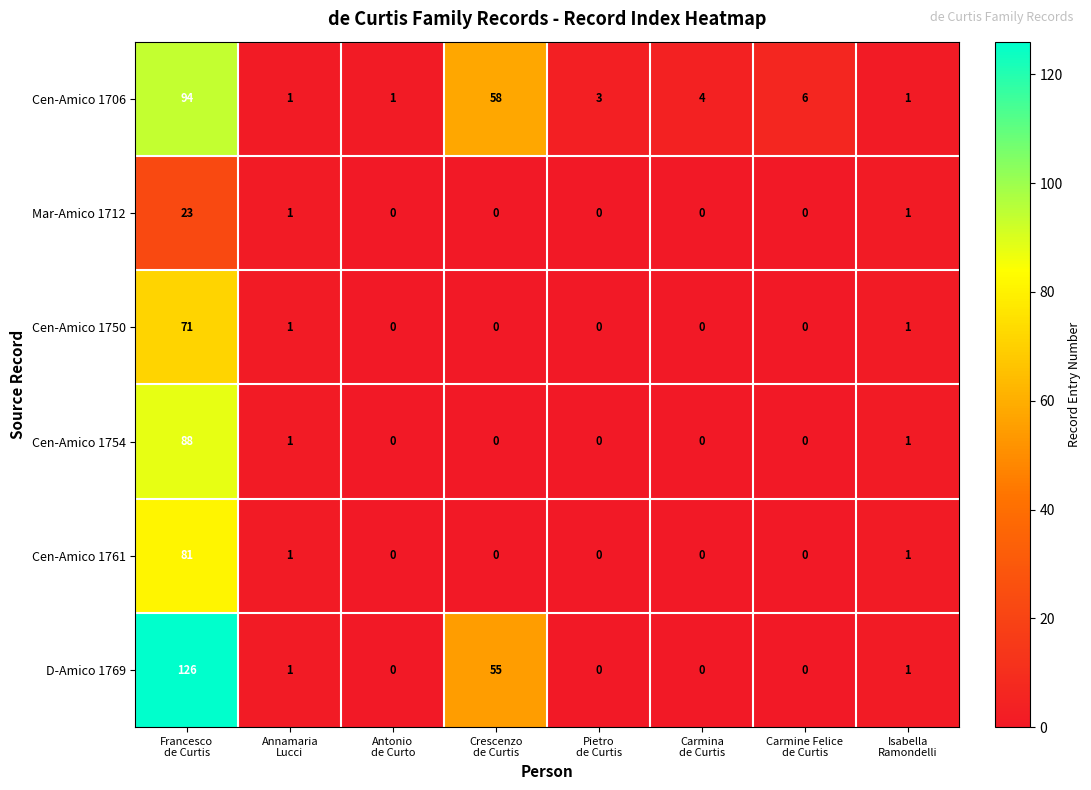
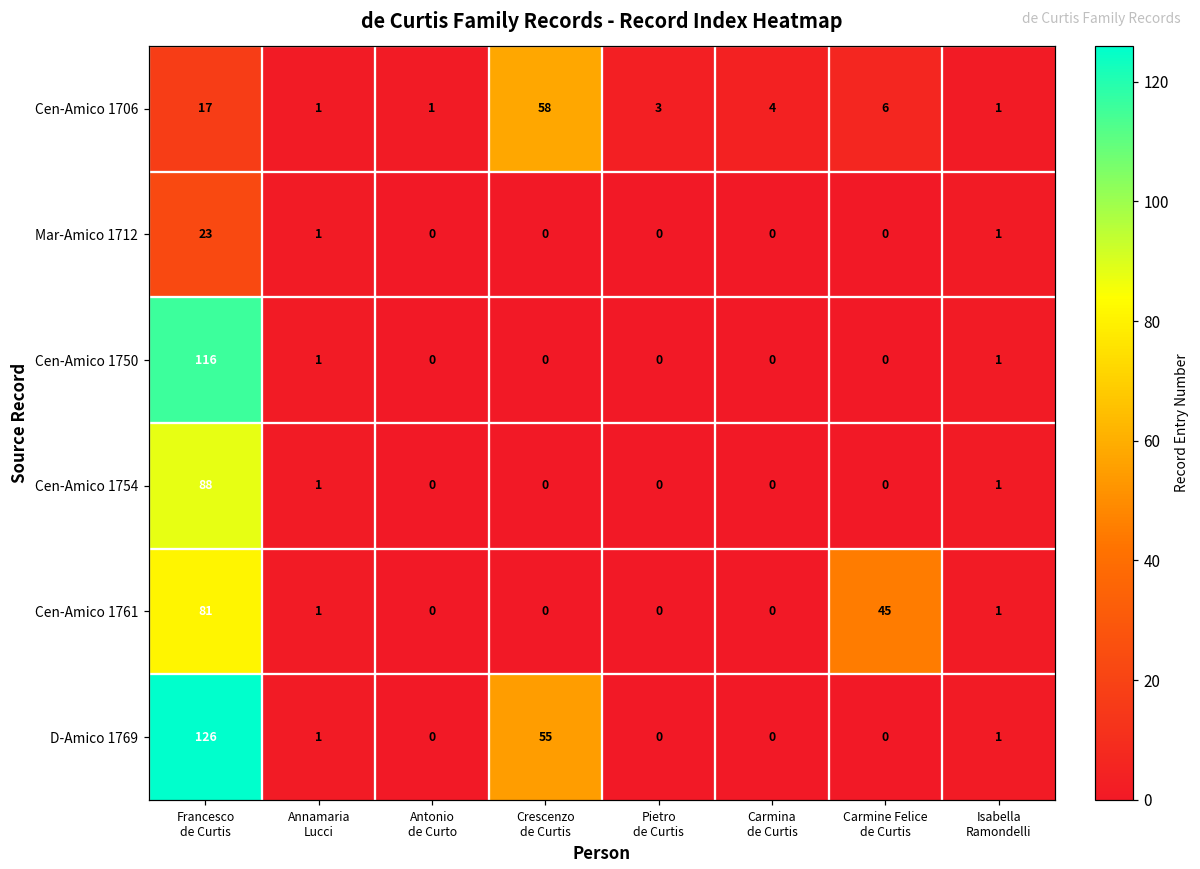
Cen-Amico 1706, Francesco de Curtis: 94 -> 17
Cen-Amico 1750, Francesco de Curtis: 71 -> 116
Cen-Amico 1761, Carmine Felice de Curtis: 0 -> 45
